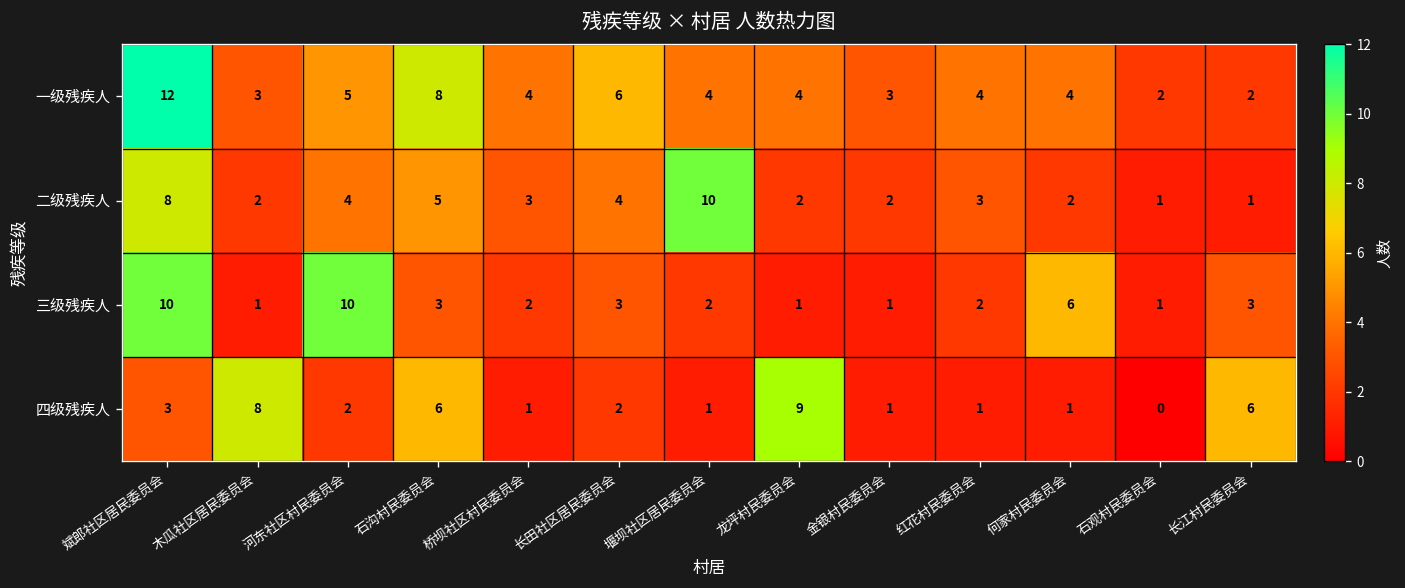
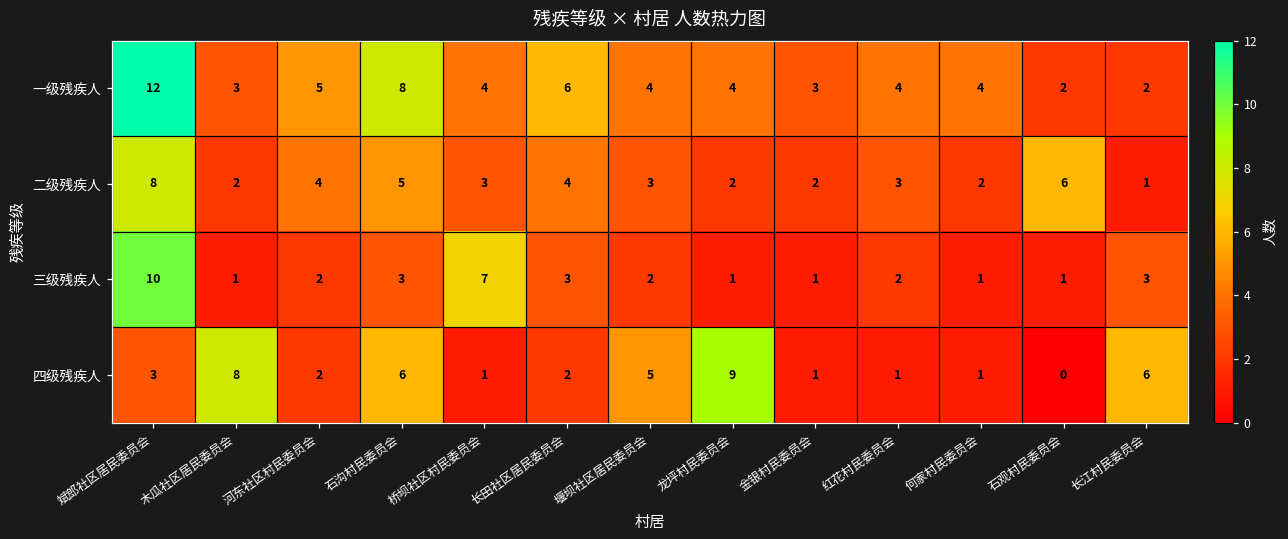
二级残疾人, 堰坝社区居民委员会: 10 -> 3
二级残疾人, 石观村民委员会: 1 -> 6
三级残疾人, 河东社区村民委员会: 10 -> 2
三级残疾人, 桥坝社区村民委员会: 2 -> 7
三级残疾人, 何家村民委员会: 6 -> 1
四级残疾人, 堰坝社区居民委员会: 1 -> 5
